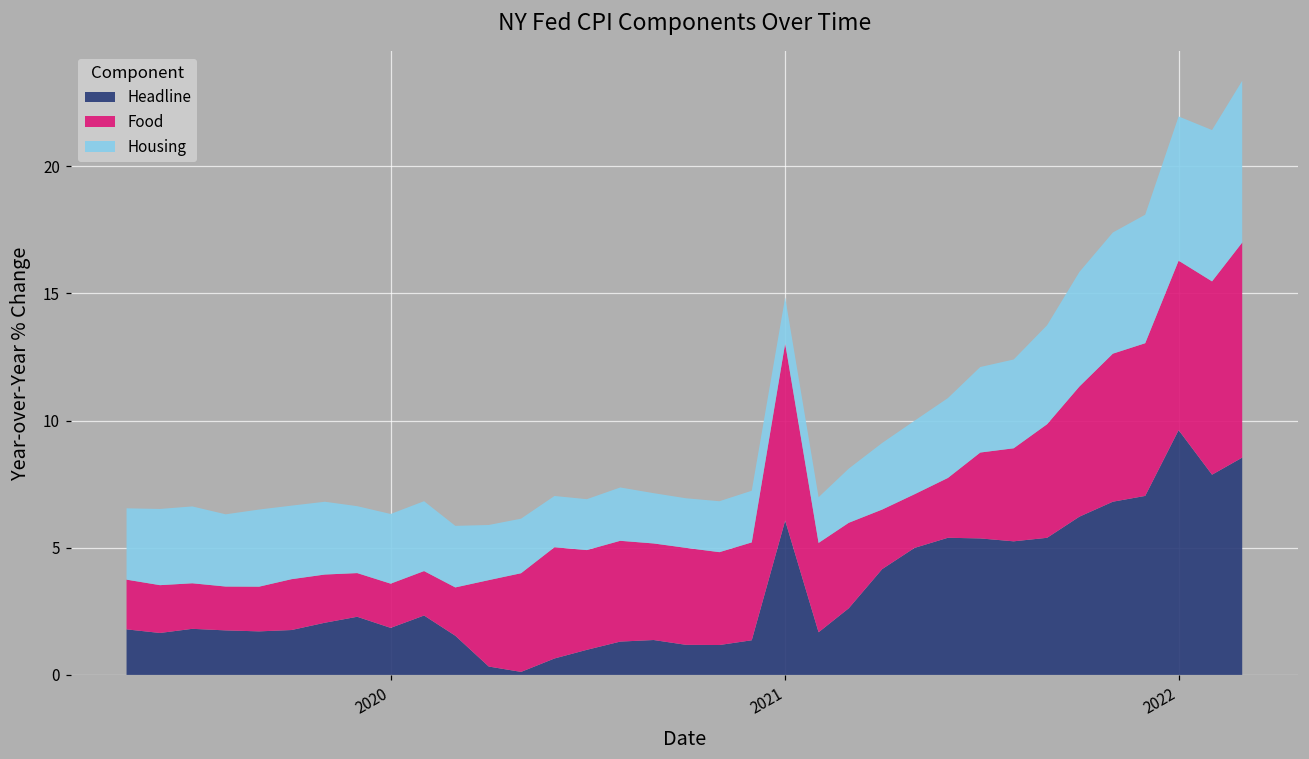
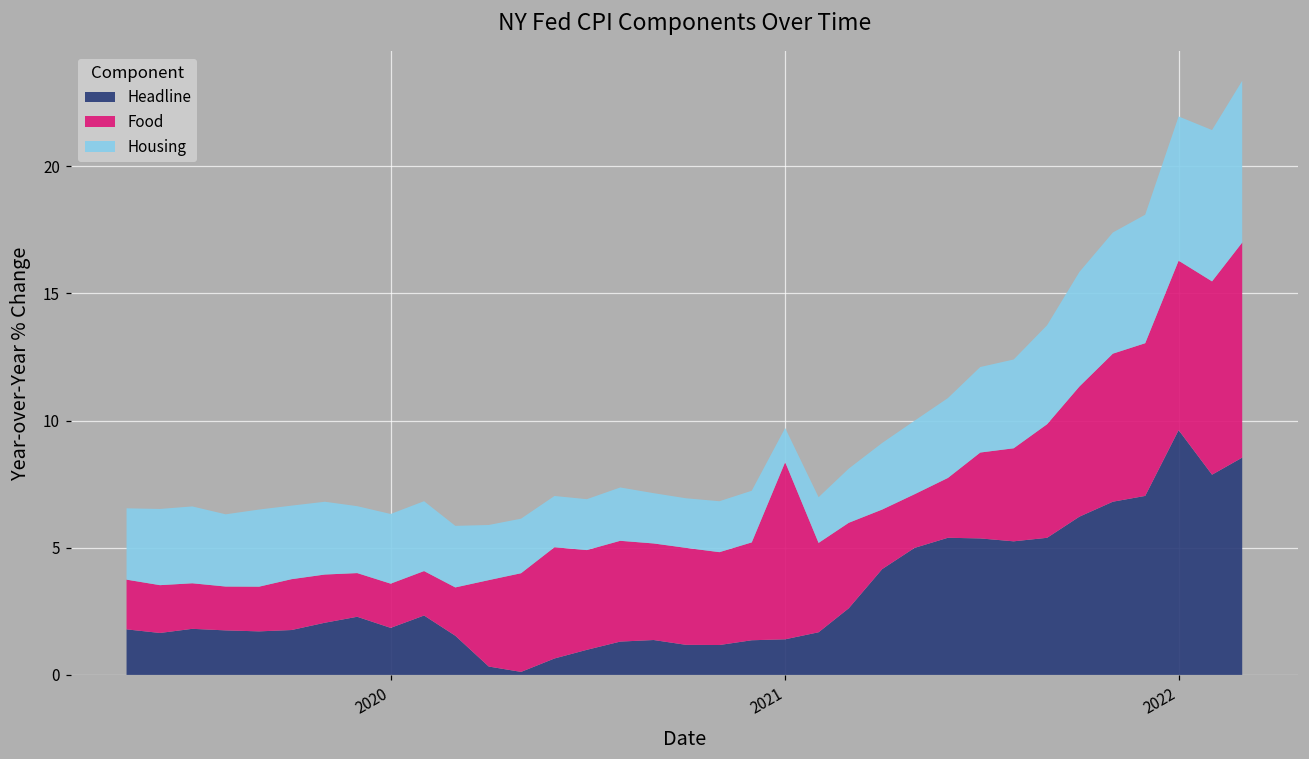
Headline, 2021: 6.1 -> 1.4
Housing, 2021: 1.8 -> 1.3
